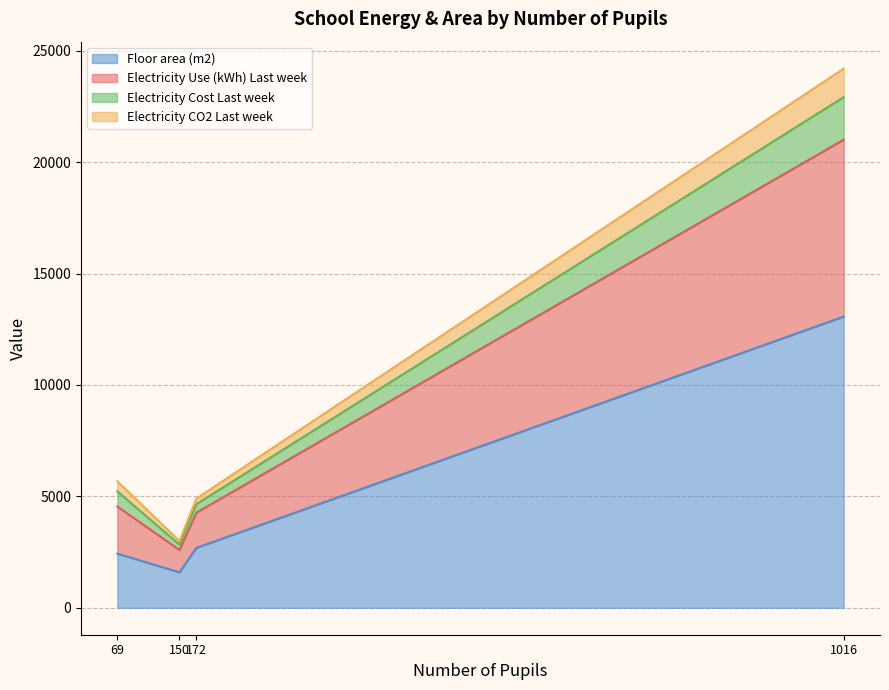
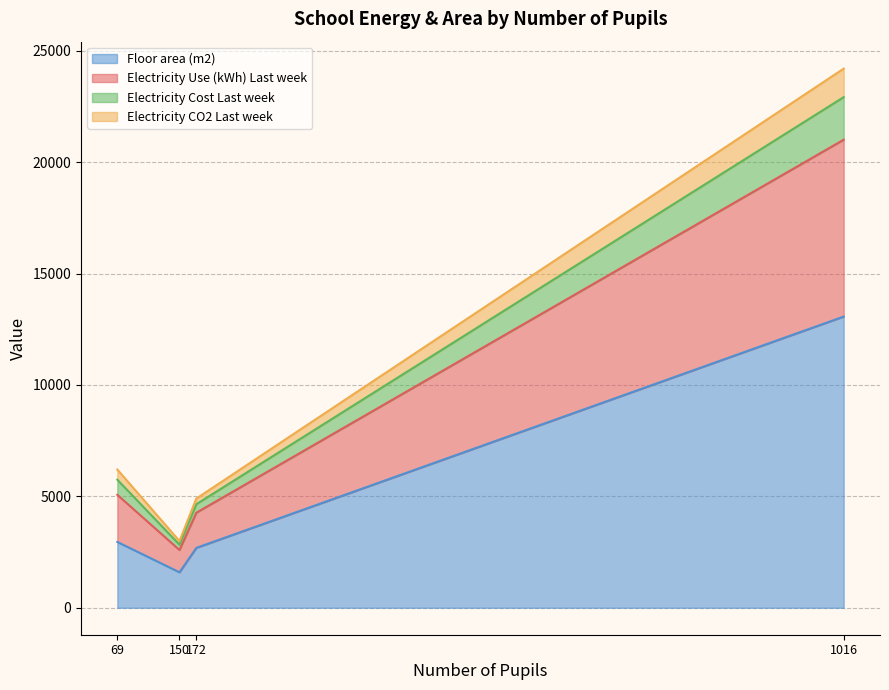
Floor area (m2), 69: 2400 -> 3000
